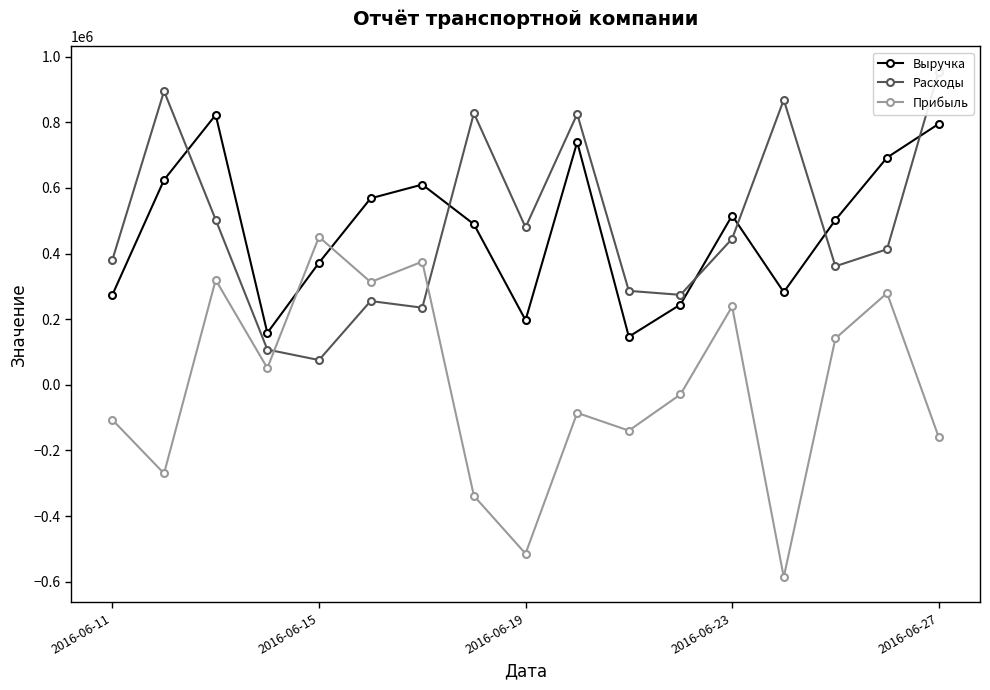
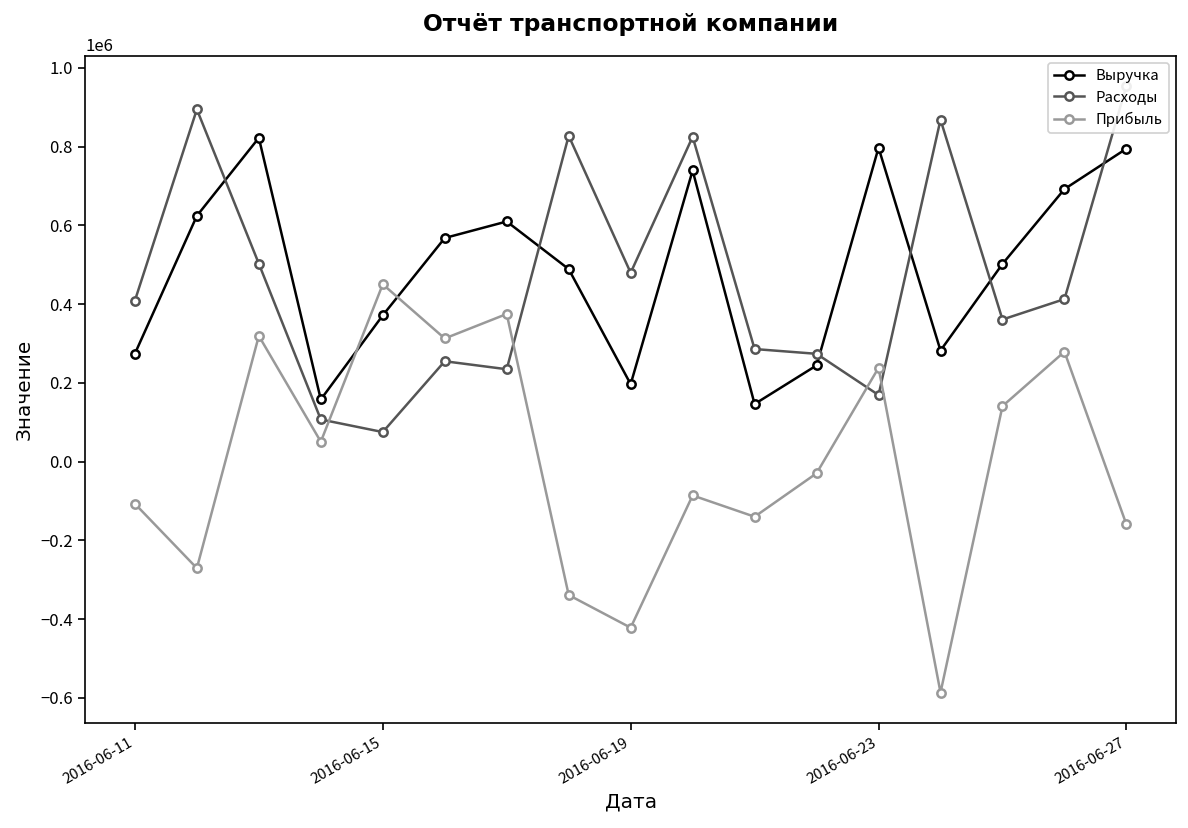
Расходы, 2016-06-11: 380000 -> 410000
Прибыль, 2016-06-19: -510000 -> -420000
Выручка, 2016-06-23: 520000 -> 800000
Расходы, 2016-06-23: 440000 -> 170000
